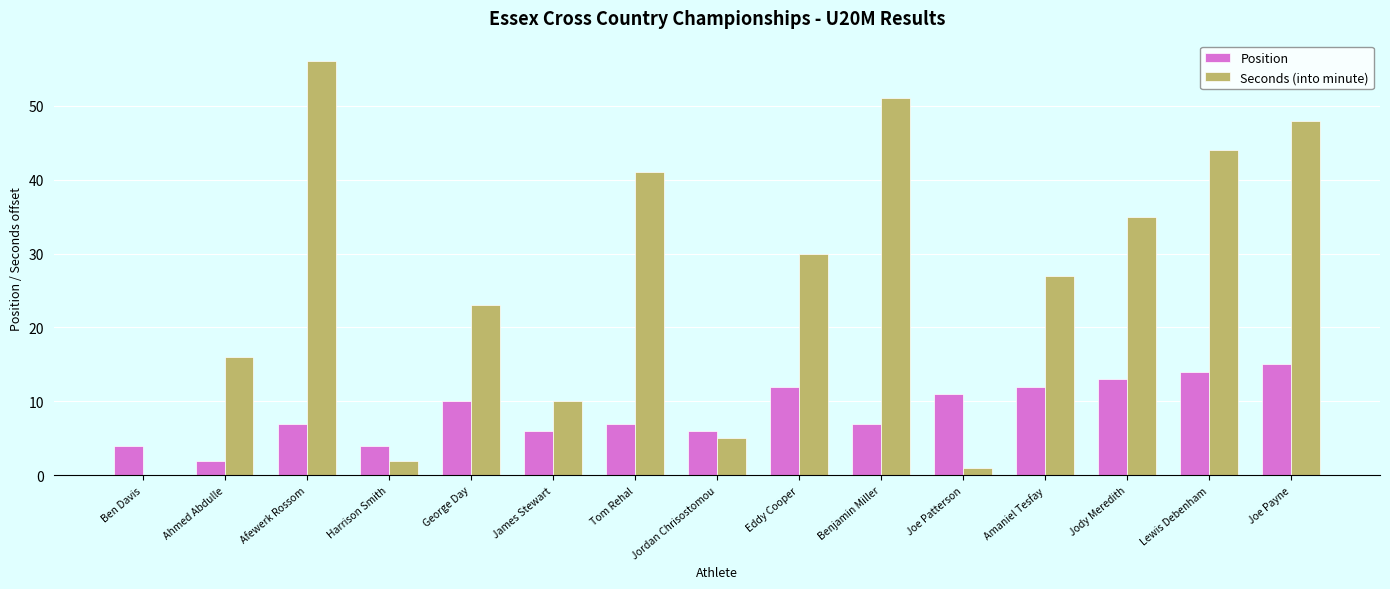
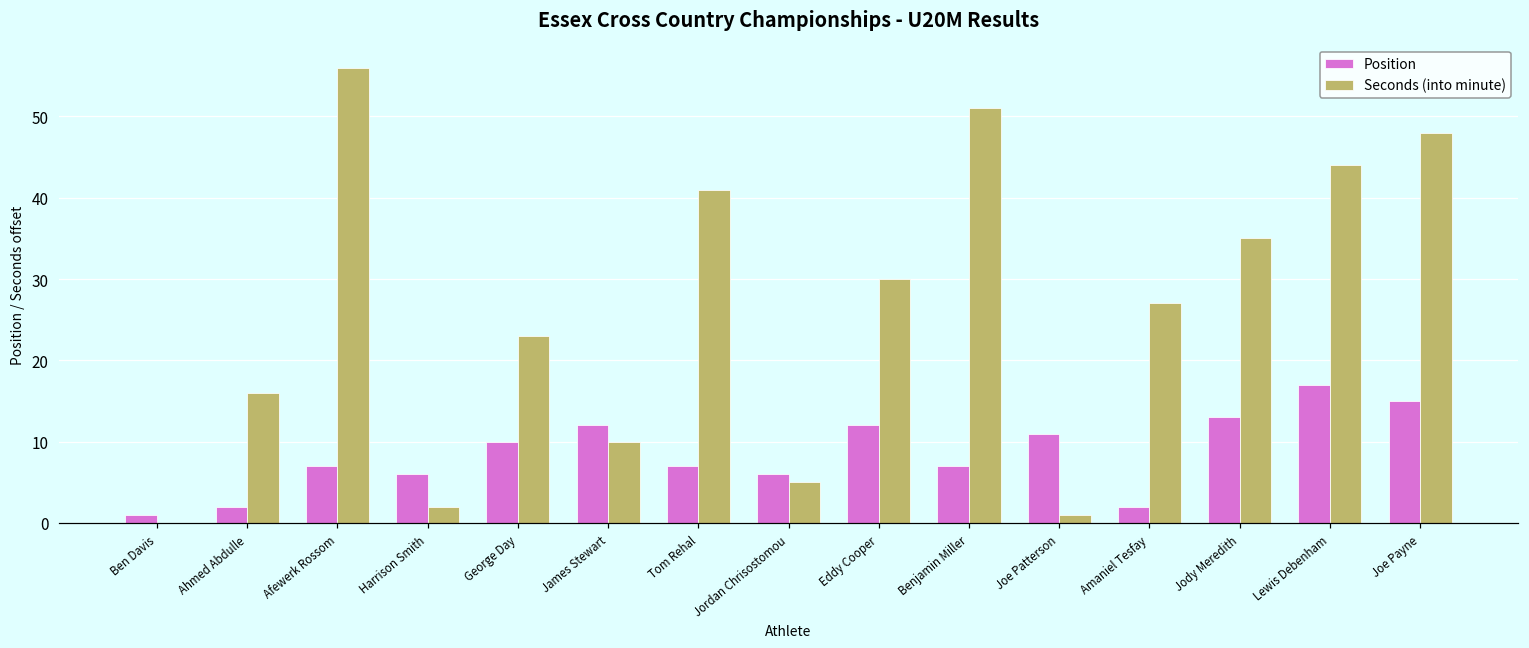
Position, Ben Davis: 4 -> 1
Position, Harrison Smith: 4 -> 6
Position, James Stewart: 6 -> 12
Position, Amaniel Tesfay: 12 -> 2
Position, Lewis Debenham: 14 -> 17
